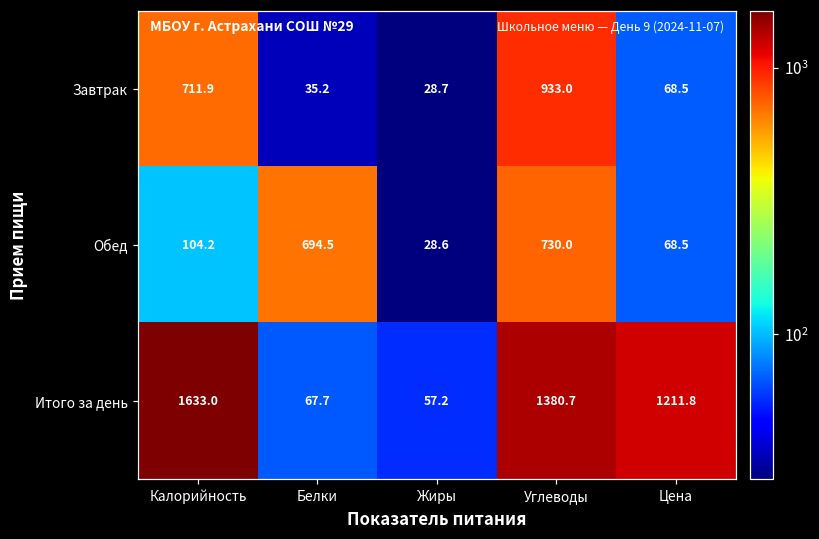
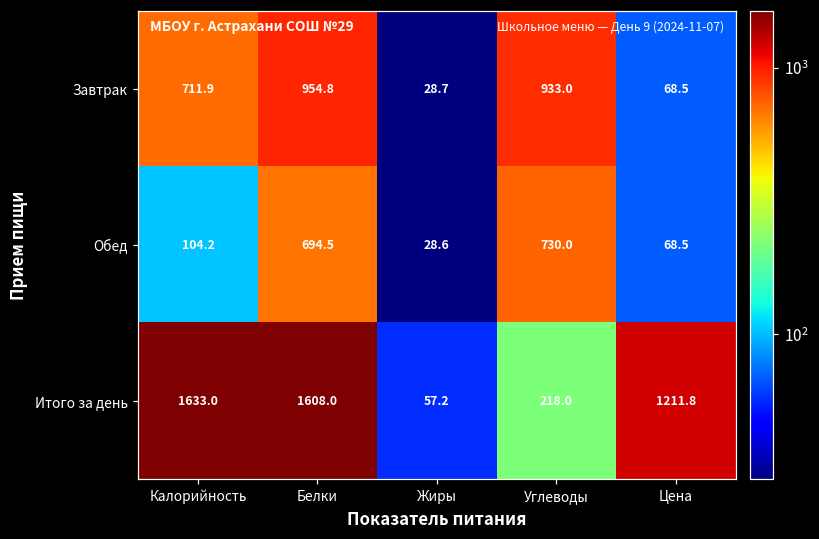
Завтрак, Белки: 35.2 -> 954.8
Итого за день, Белки: 67.7 -> 1608.0
Итого за день, Углеводы: 1380.7 -> 218.0
